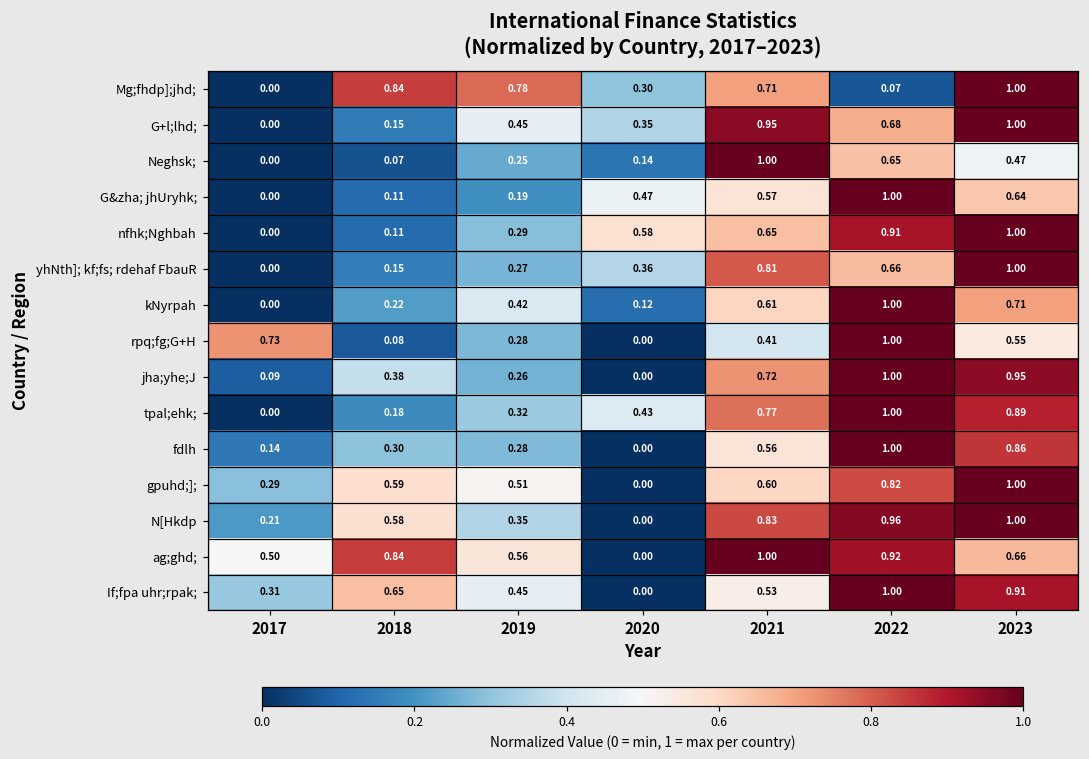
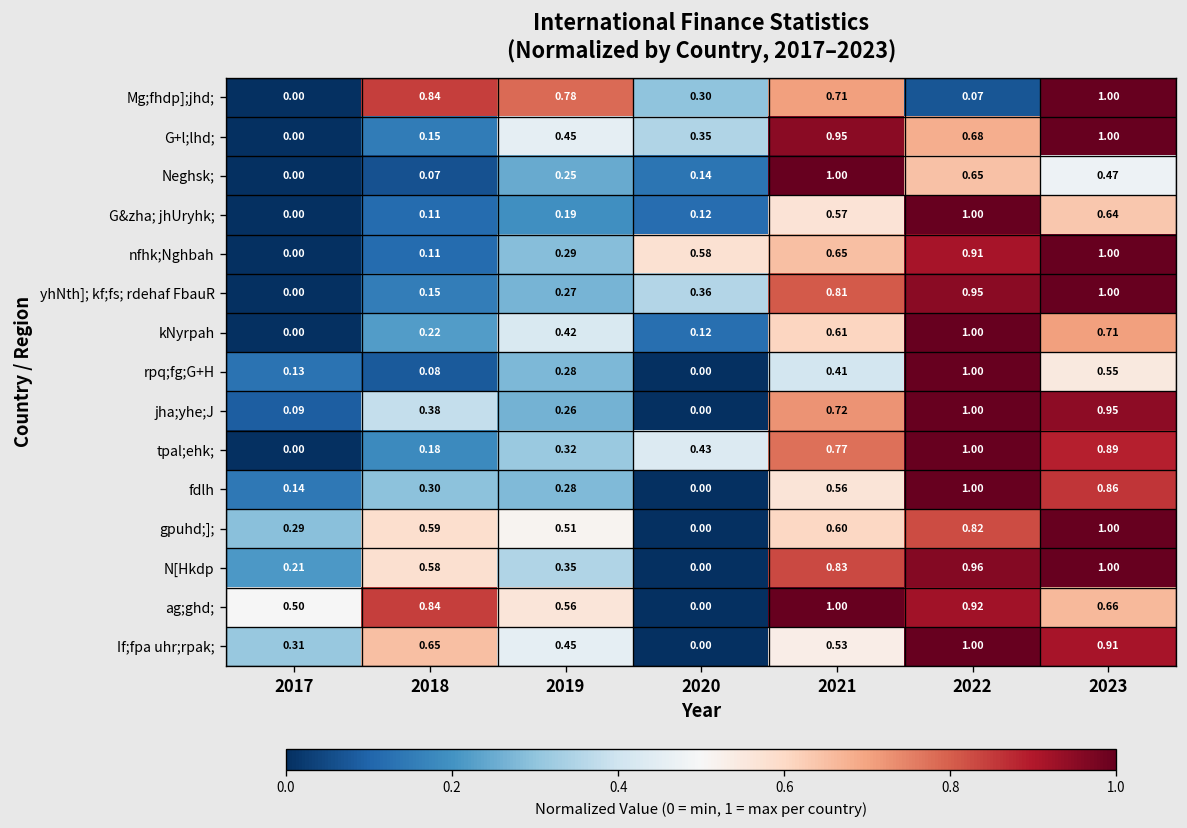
G&zha; jhUryhk;, 2020: 0.47 -> 0.12
yhNth]; kf;fs; rdehaf FbauR, 2022: 0.66 -> 0.95
rpq;fg;G+H, 2017: 0.73 -> 0.13
